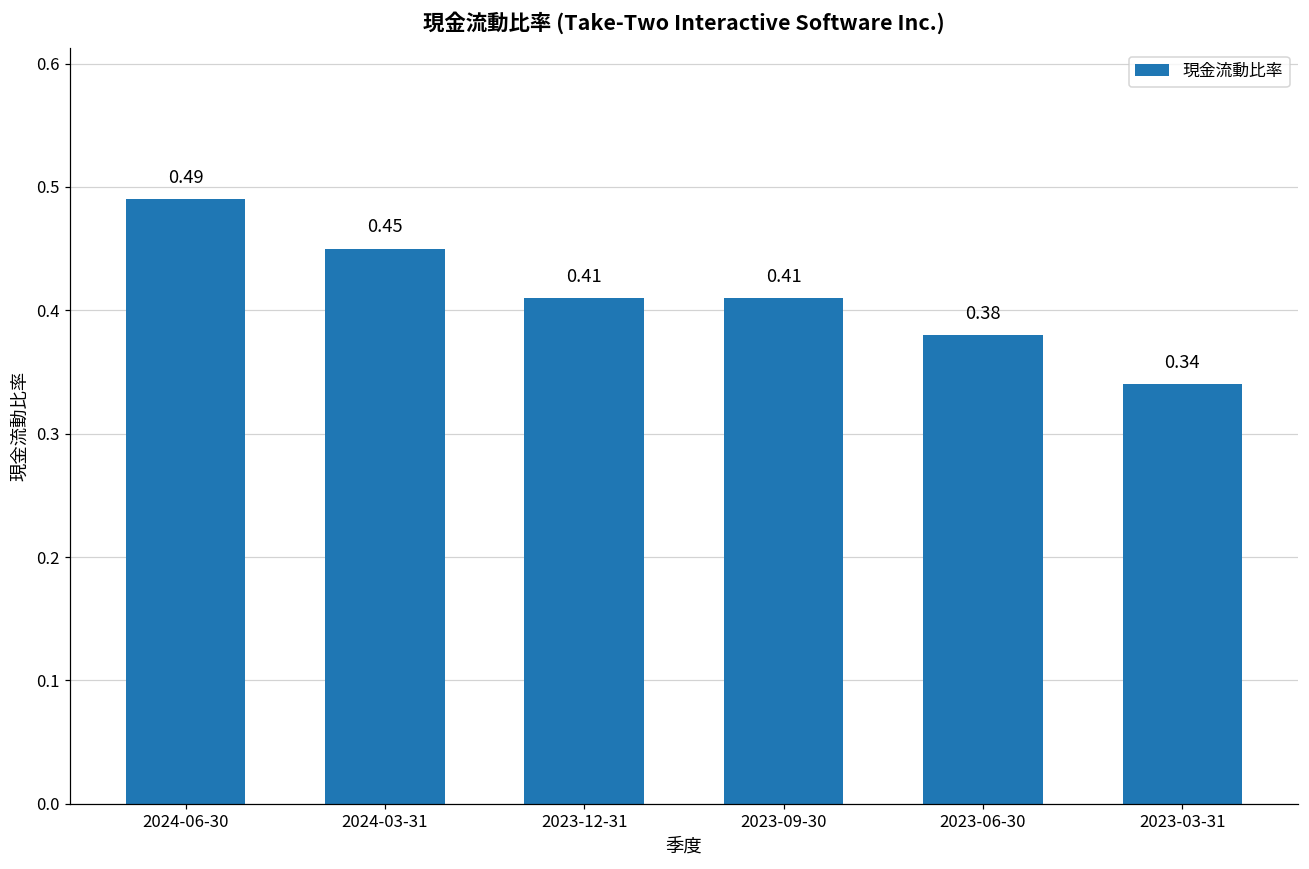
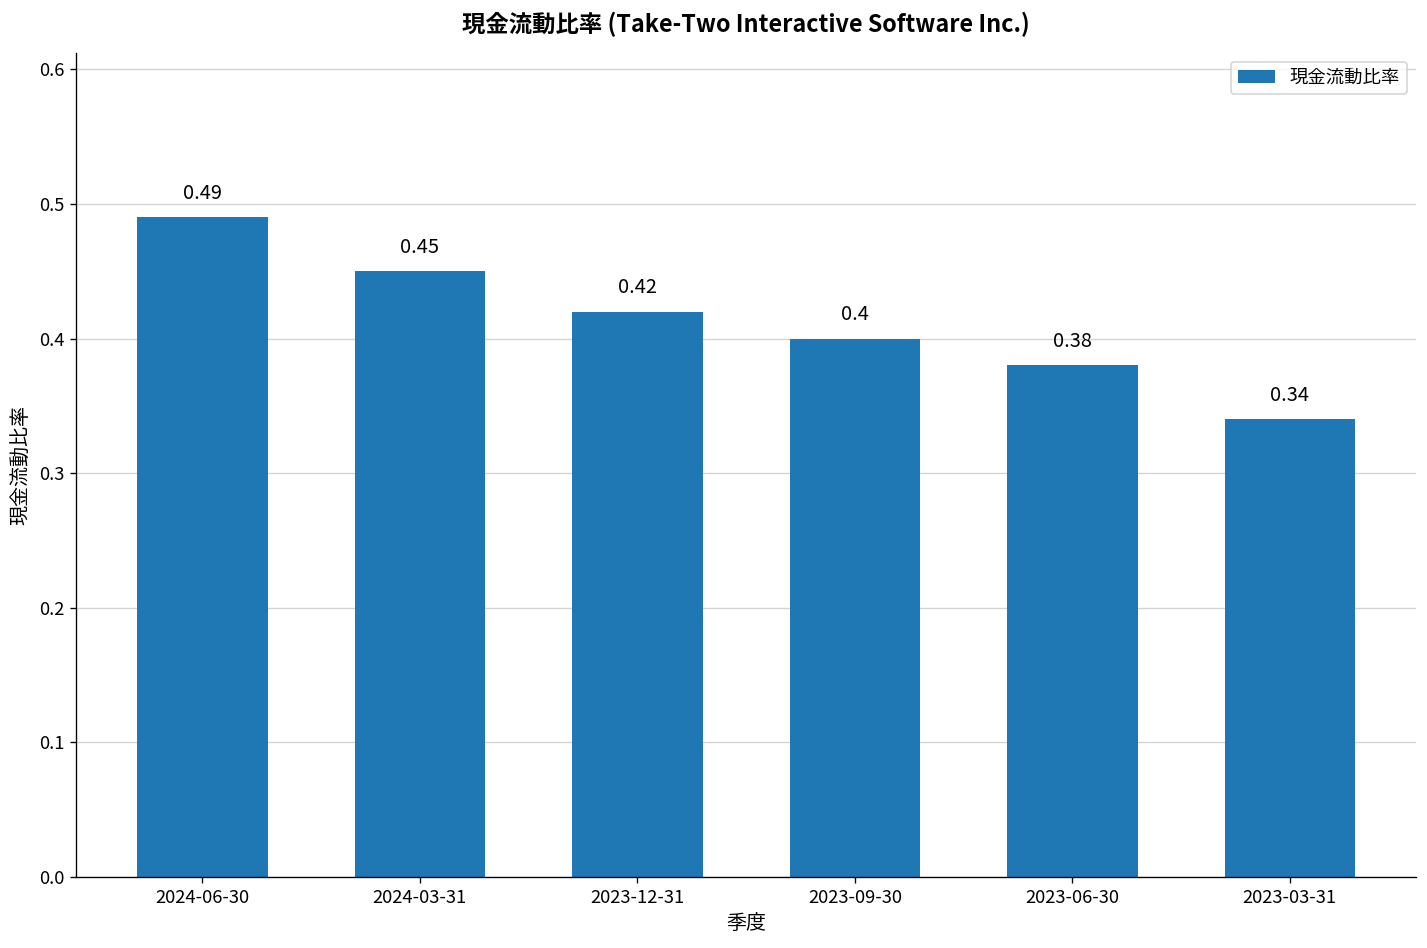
2023-12-31: 0.41 -> 0.42
2023-09-30: 0.41 -> 0.4
